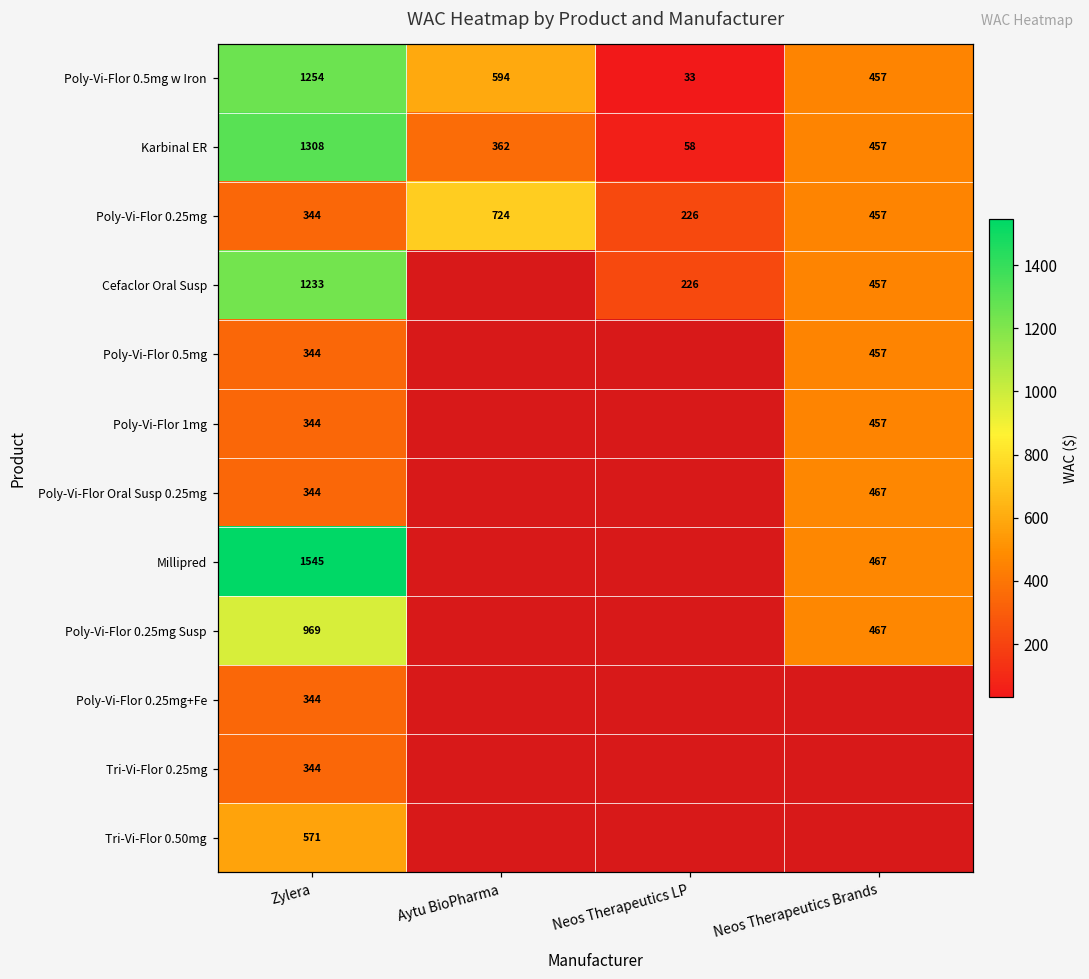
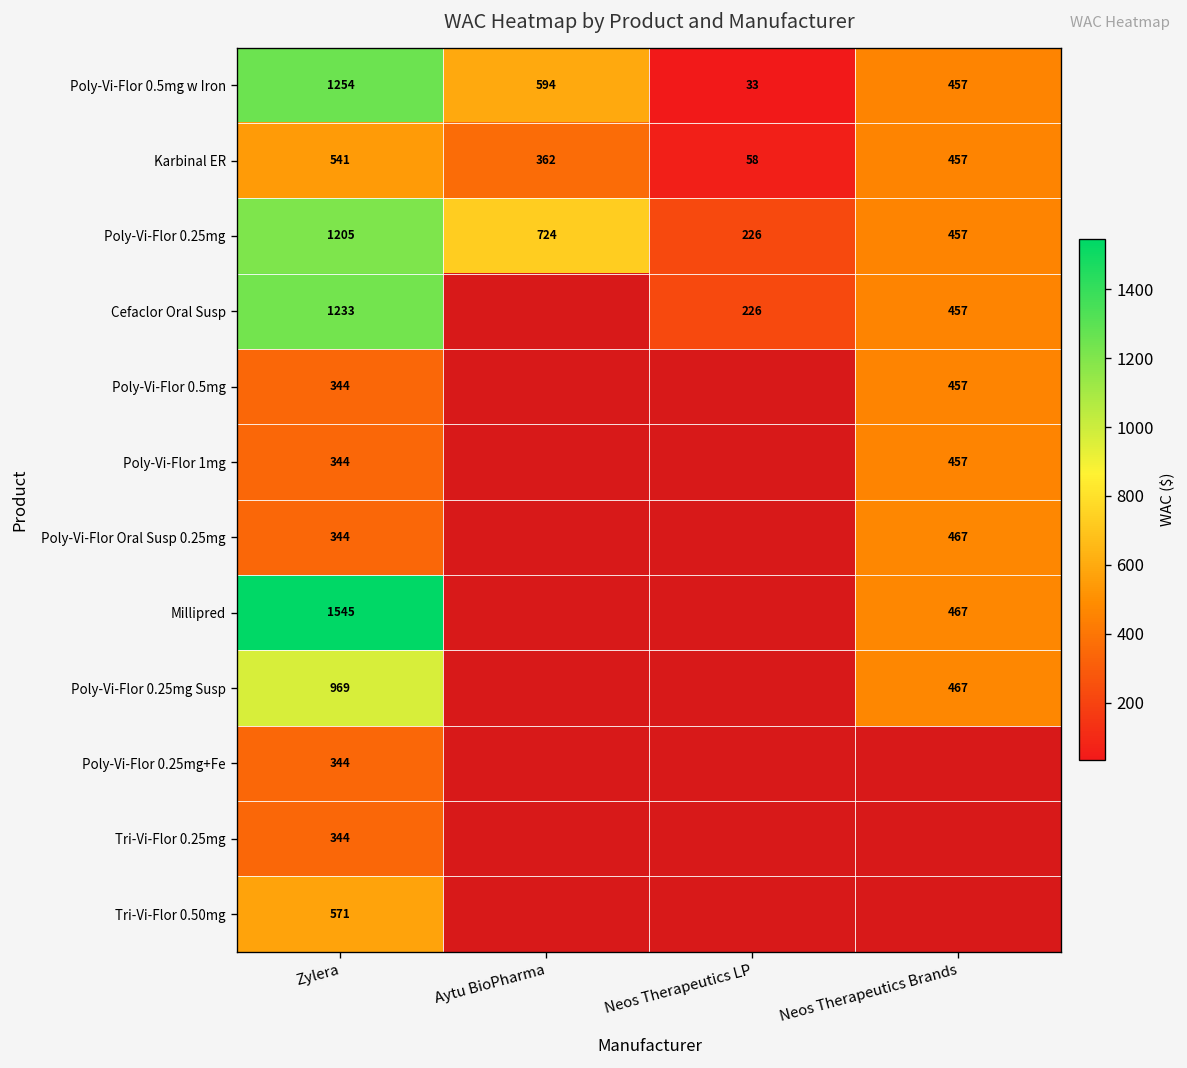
Karbinal ER, Zylera: 1308 -> 541
Poly-Vi-Flor 0.25mg, Zylera: 344 -> 1205
